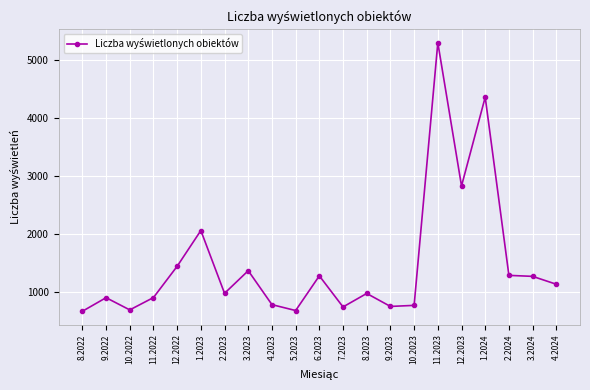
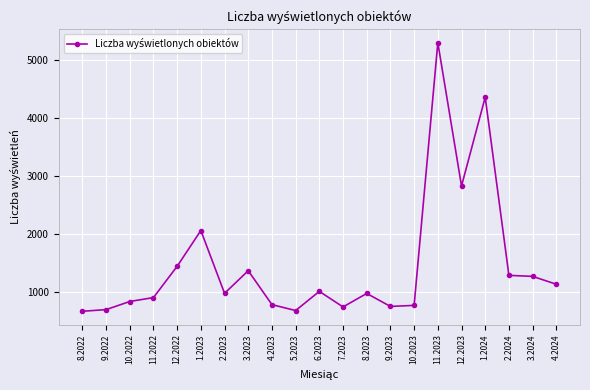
9.2022: 900 -> 700
10.2022: 700 -> 800
6.2023: 1300 -> 1000
